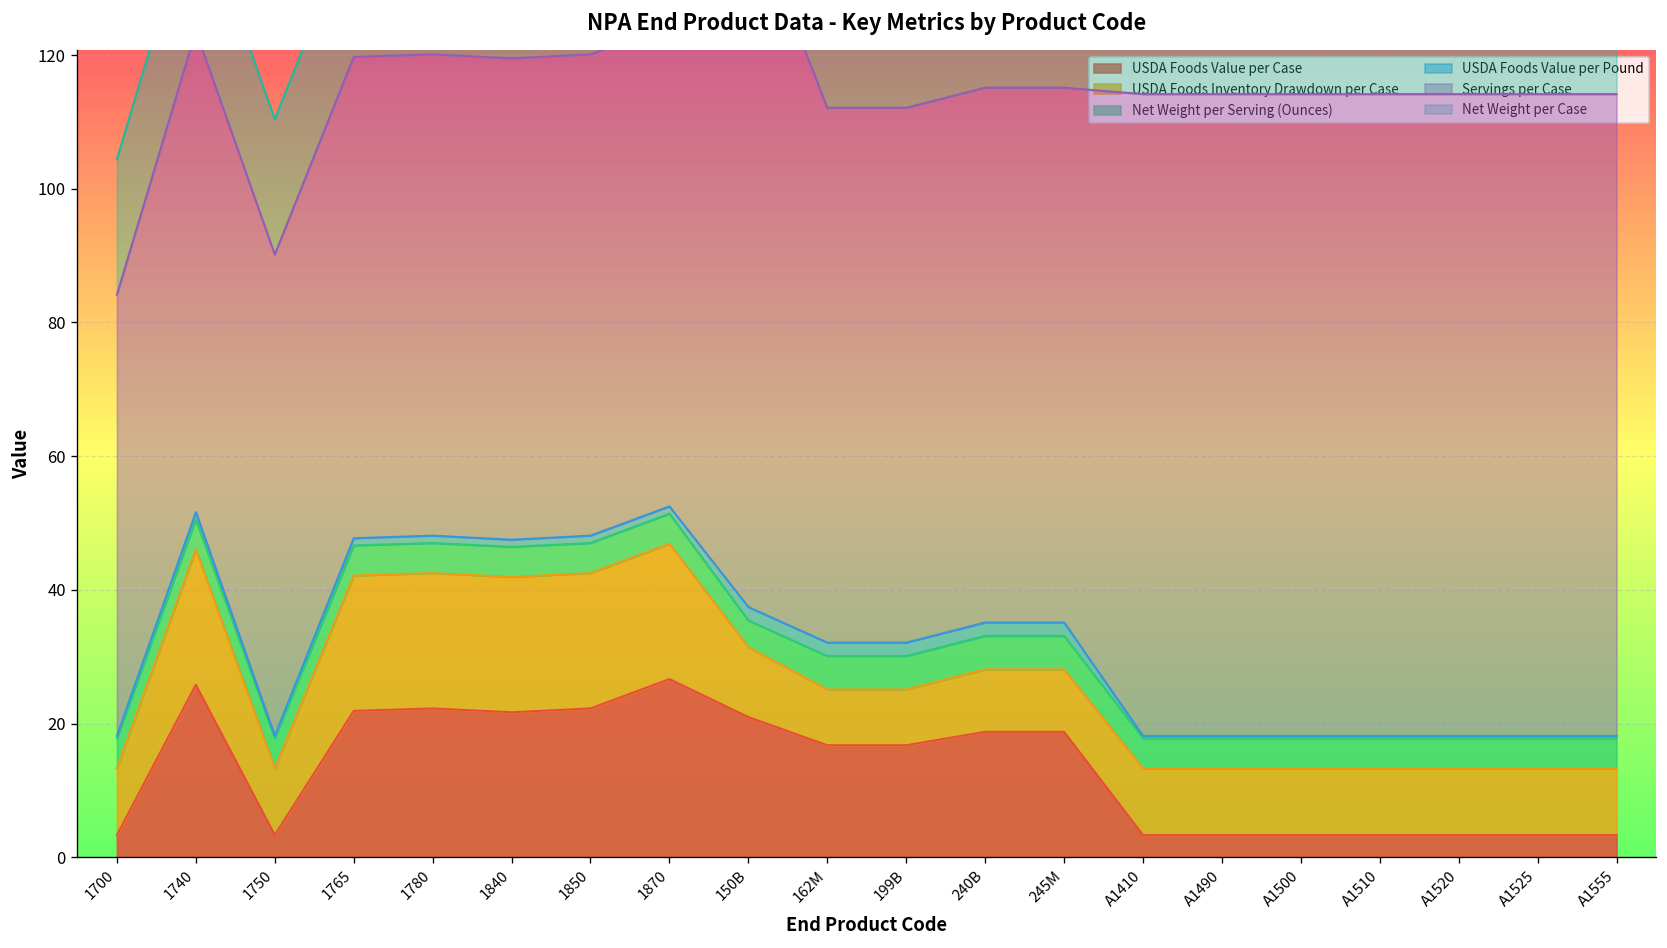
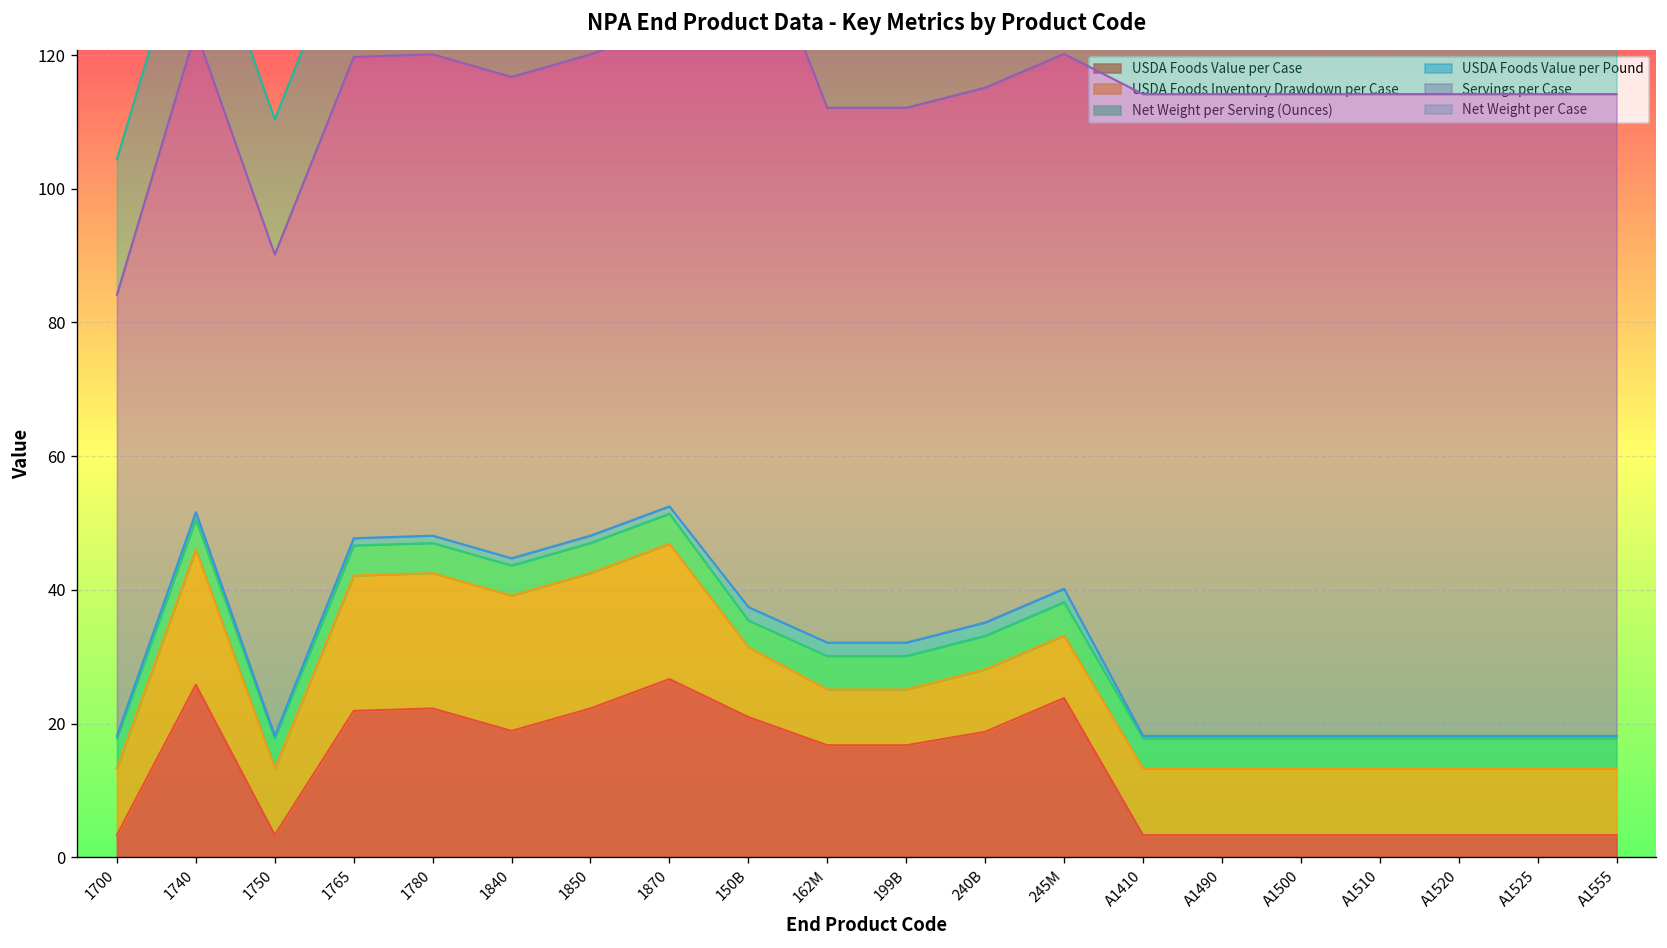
USDA Foods Value per Case, 1840: 22 -> 19
USDA Foods Value per Case, 245M: 19 -> 24
